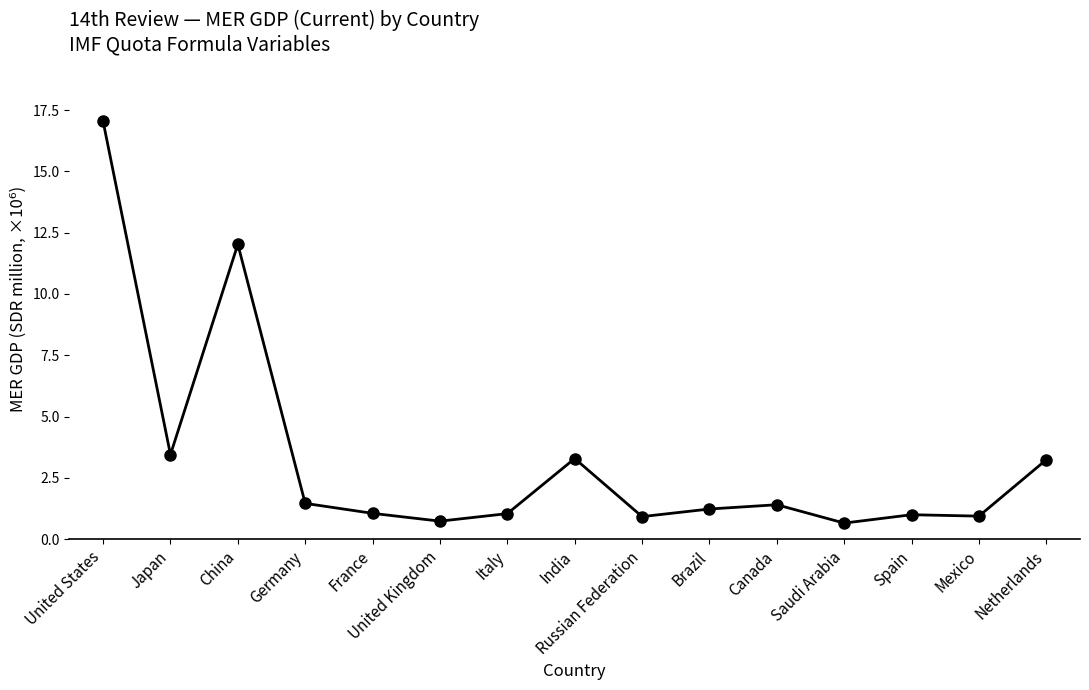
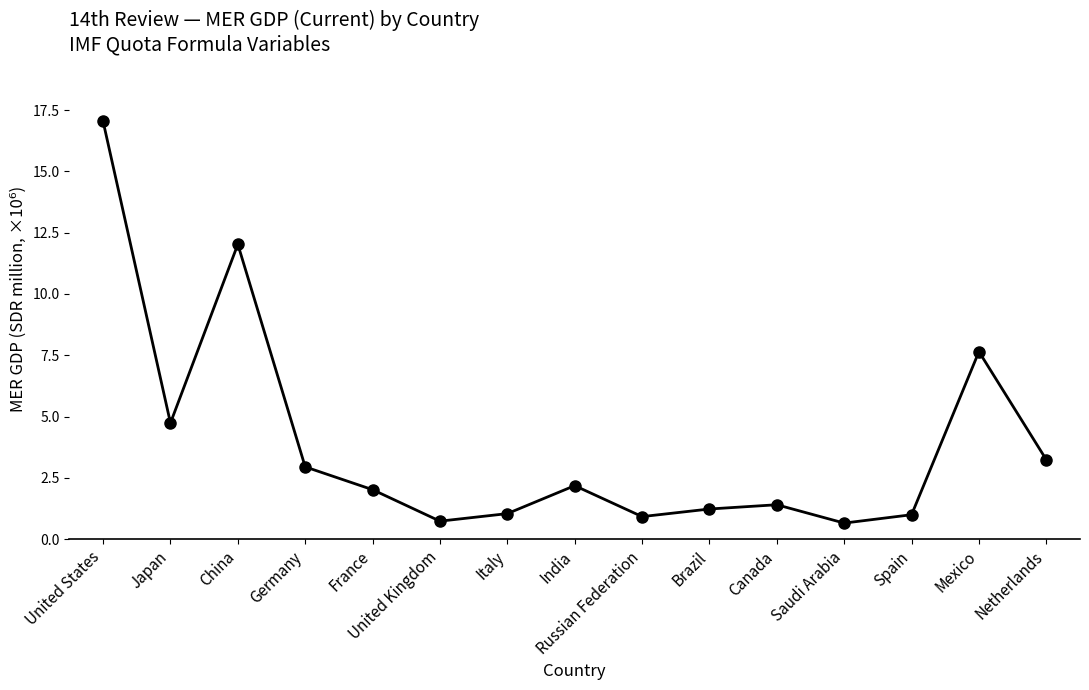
Japan: 3.4 -> 4.7
Germany: 1.5 -> 2.9
France: 1.1 -> 2.0
India: 3.3 -> 2.2
Mexico: 0.9 -> 7.6
